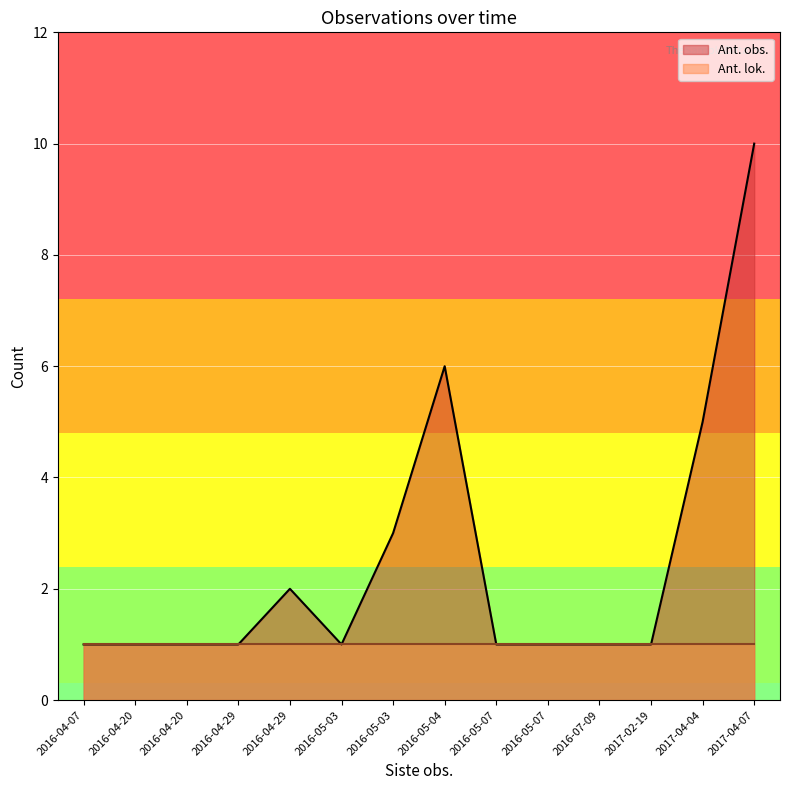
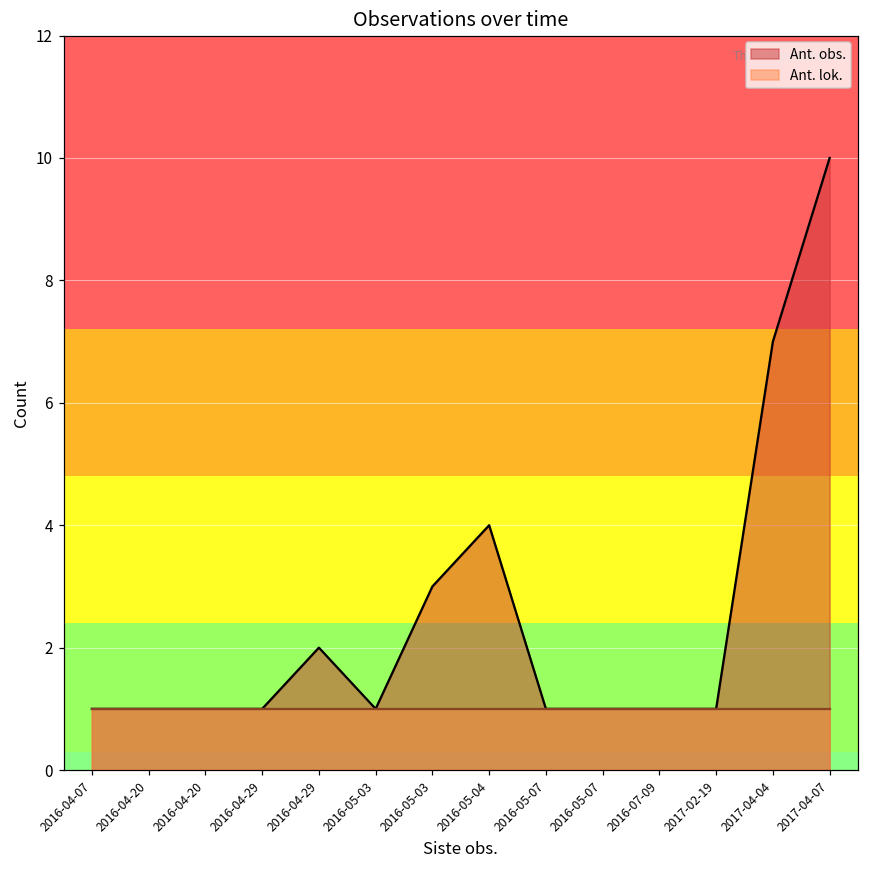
Ant. obs., 2016-05-04: 6 -> 4
Ant. obs., 2017-04-04: 5 -> 7
